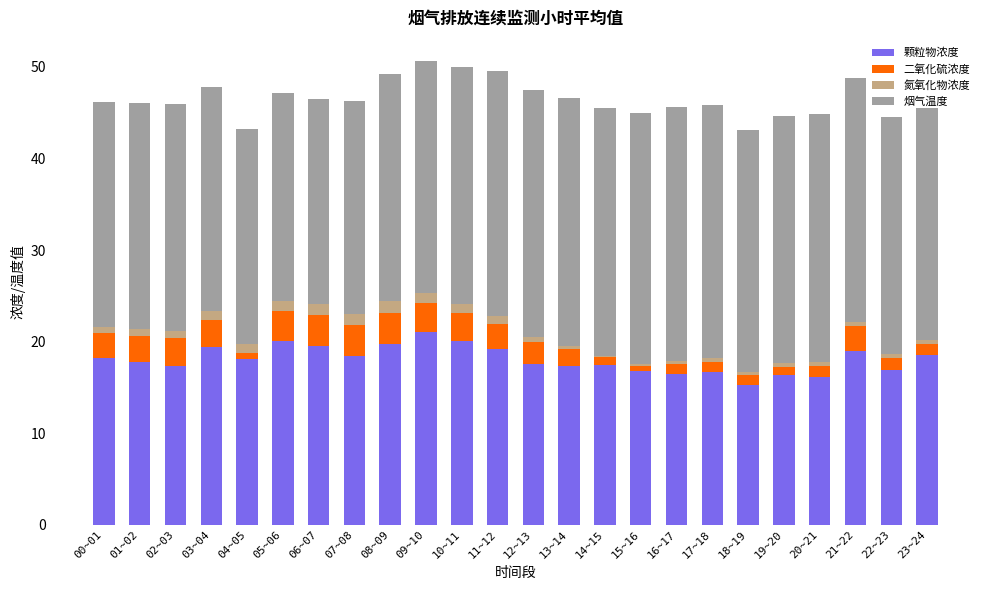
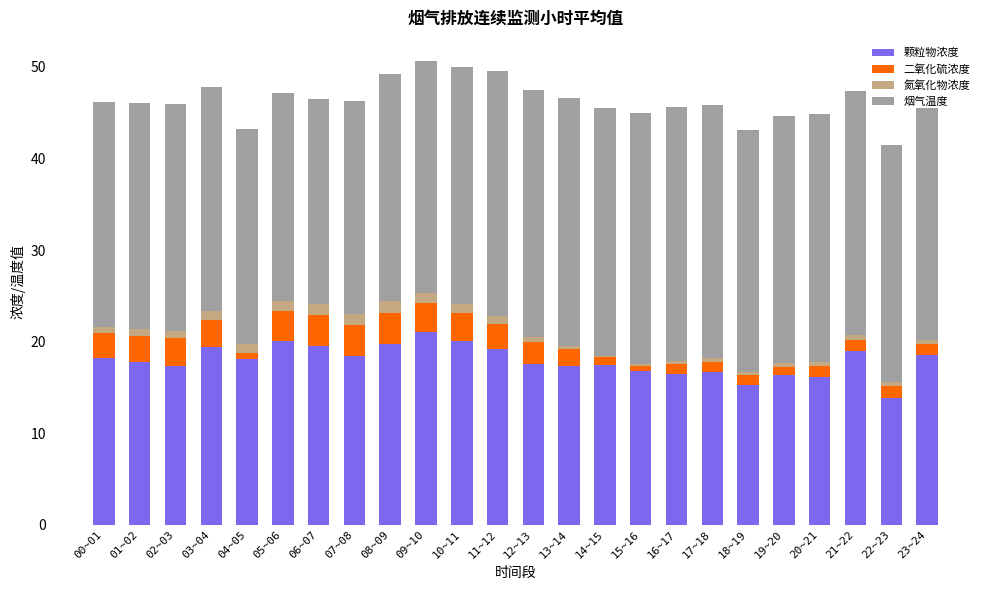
二氧化硫浓度, 21~22: 3 -> 1
颗粒物浓度, 22~23: 17 -> 14
